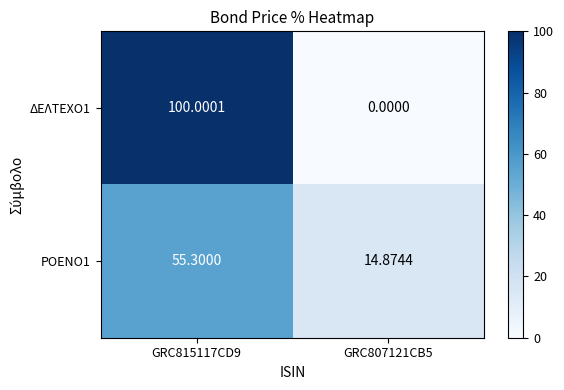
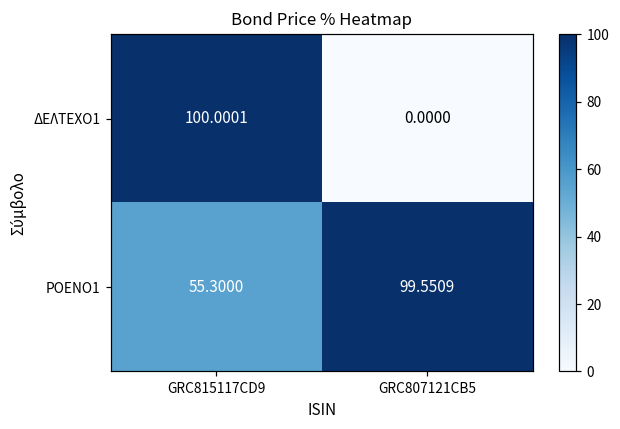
ΡΟΕΝΟ1, GRC807121CB5: 14.8744 -> 99.5509
